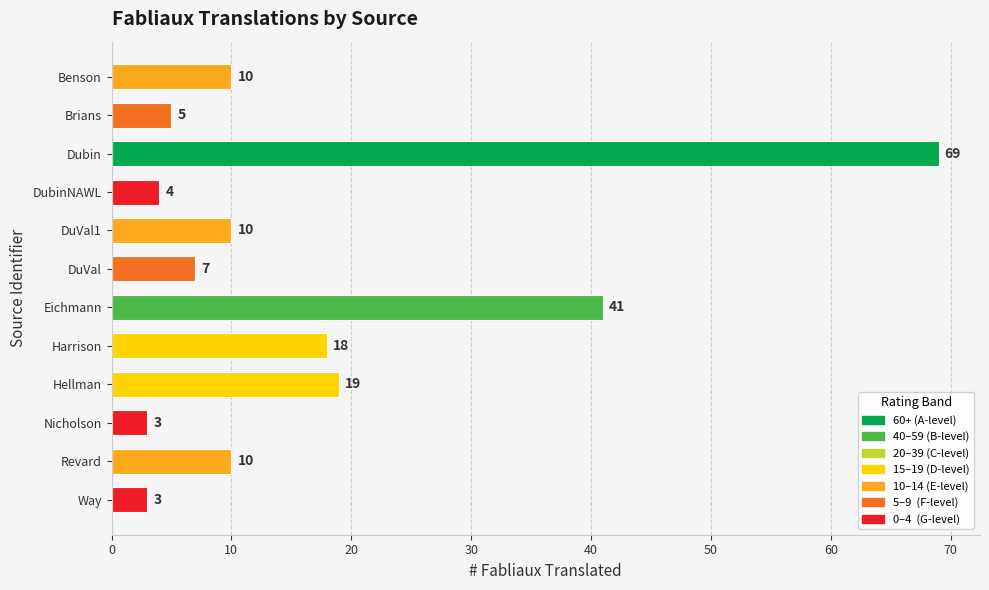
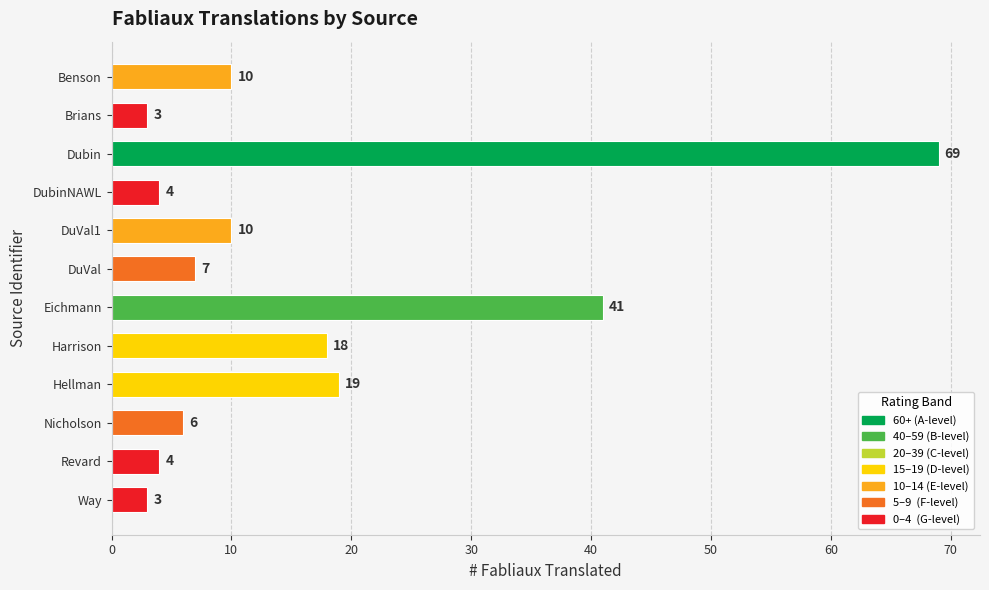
Brians: 5 -> 3
Nicholson: 3 -> 6
Revard: 10 -> 4
